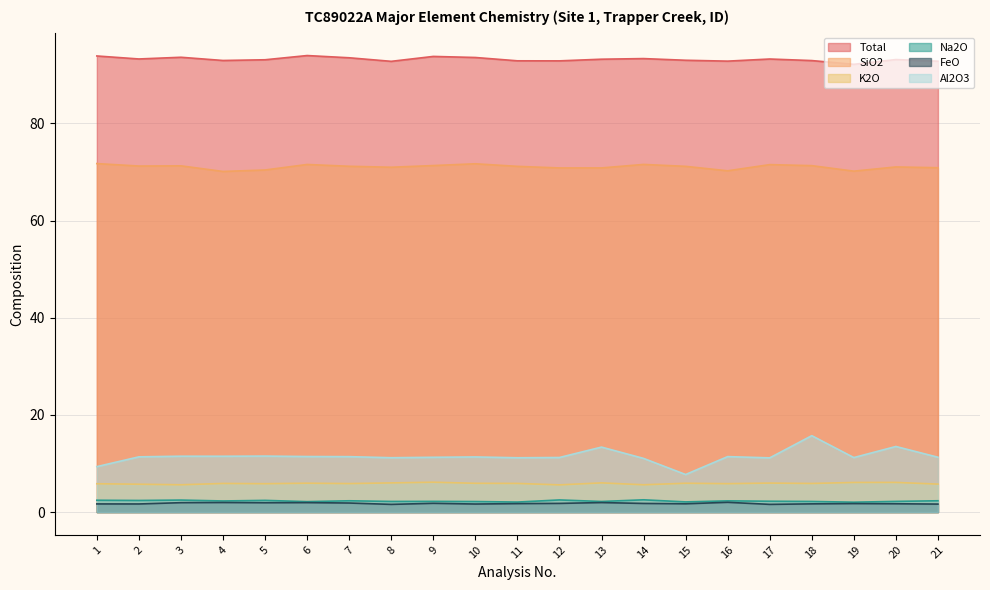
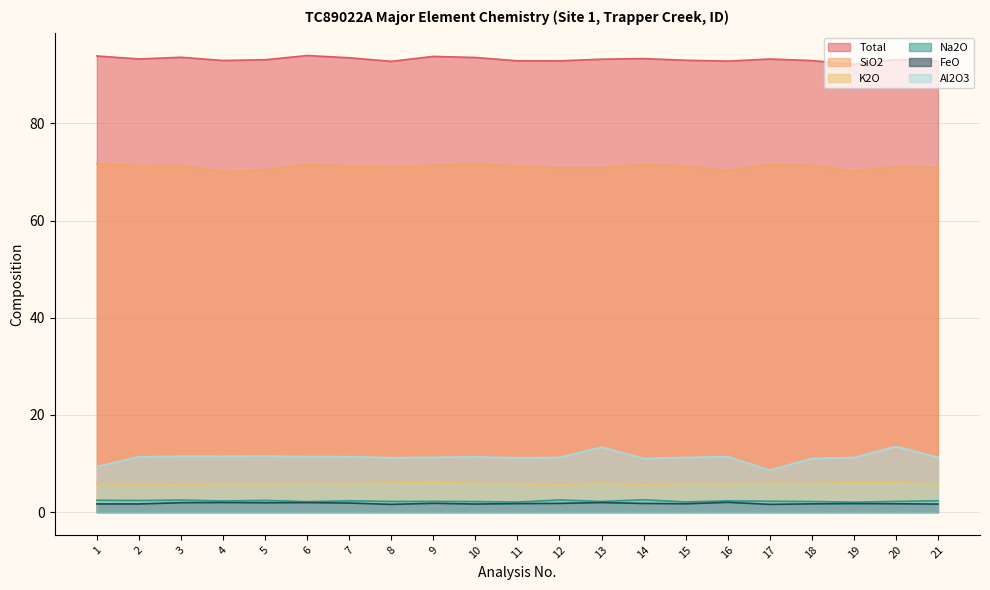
Al2O3, 15: 8 -> 11
Al2O3, 17: 11 -> 9
Al2O3, 18: 16 -> 11
